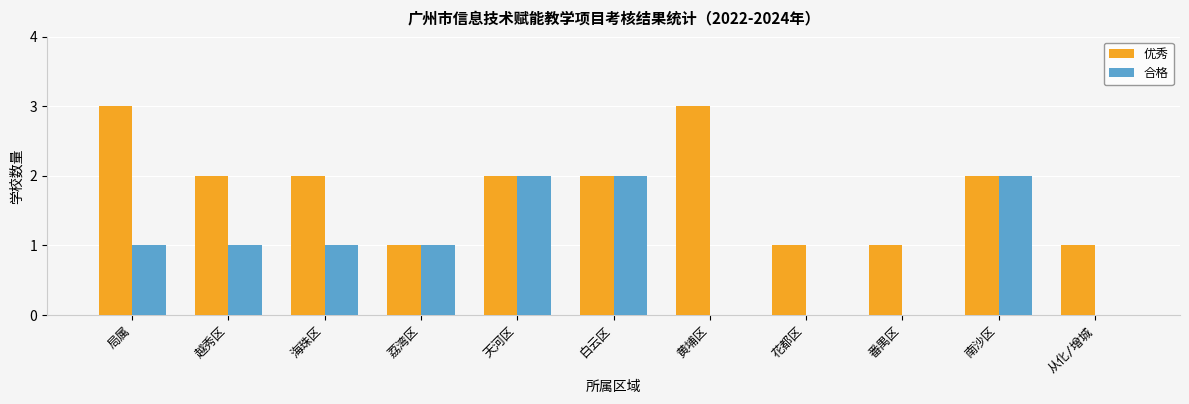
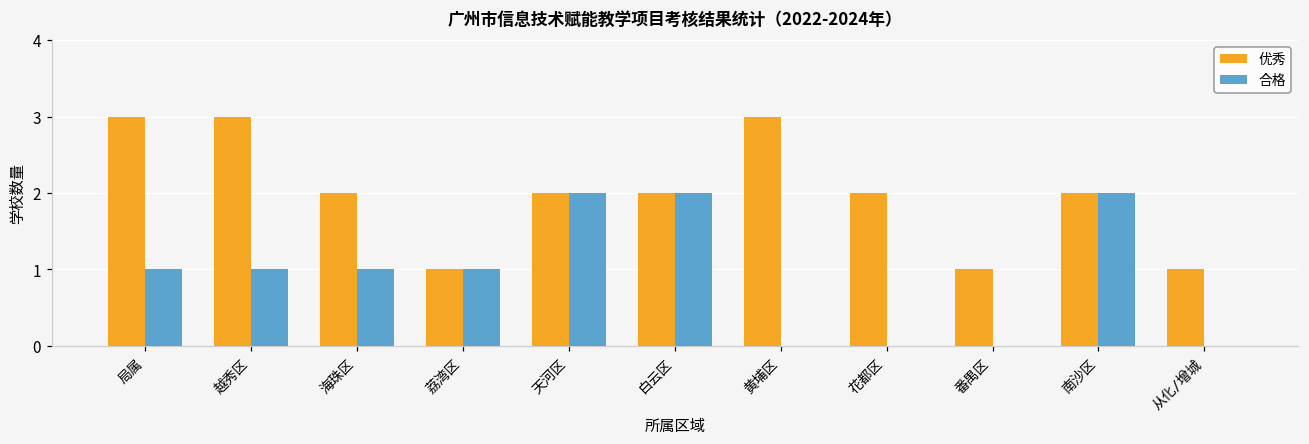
优秀, 越秀区: 2 -> 3
优秀, 花都区: 1 -> 2
